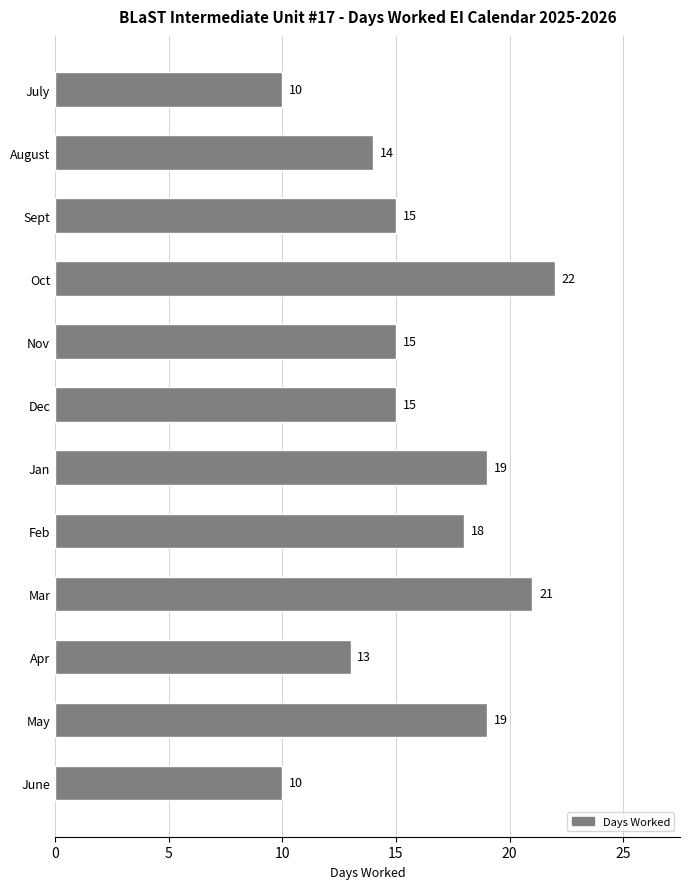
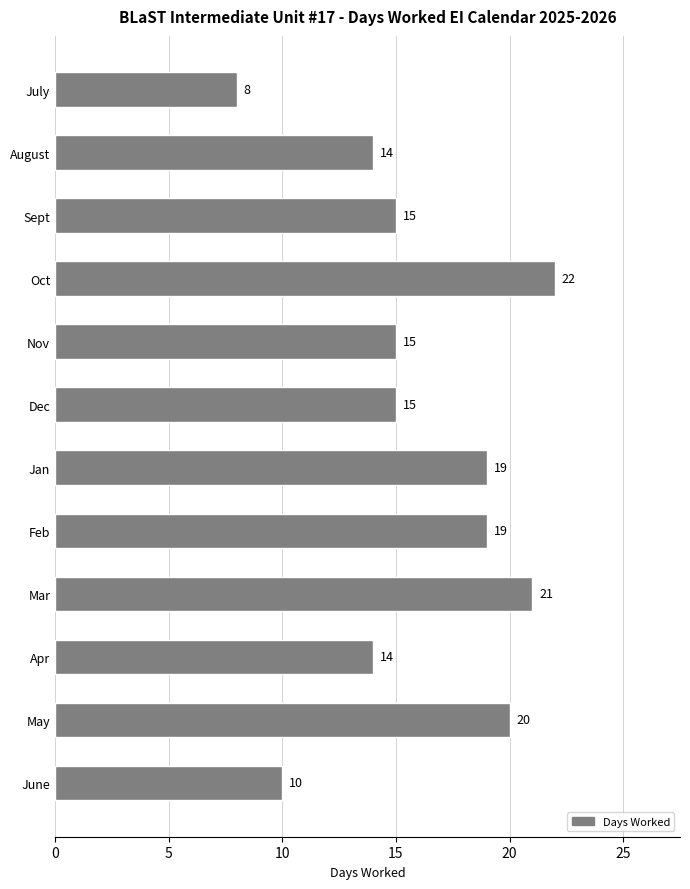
July: 10 -> 8
Feb: 18 -> 19
Apr: 13 -> 14
May: 19 -> 20
